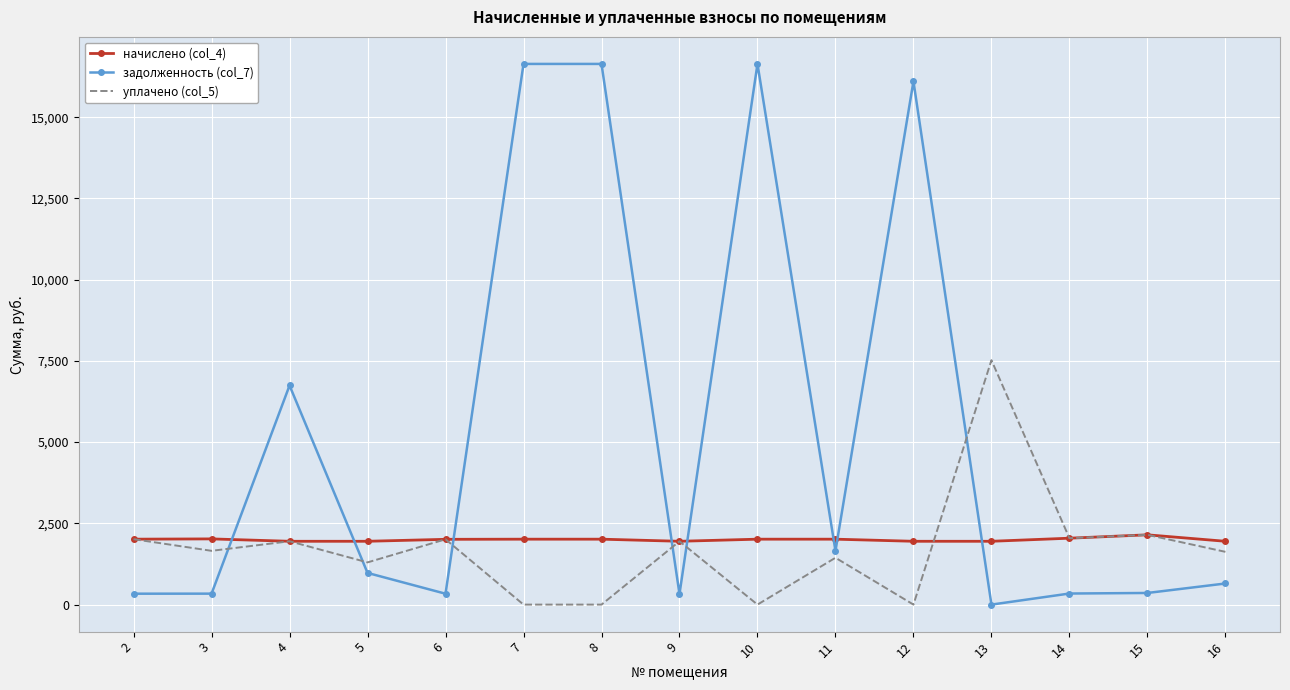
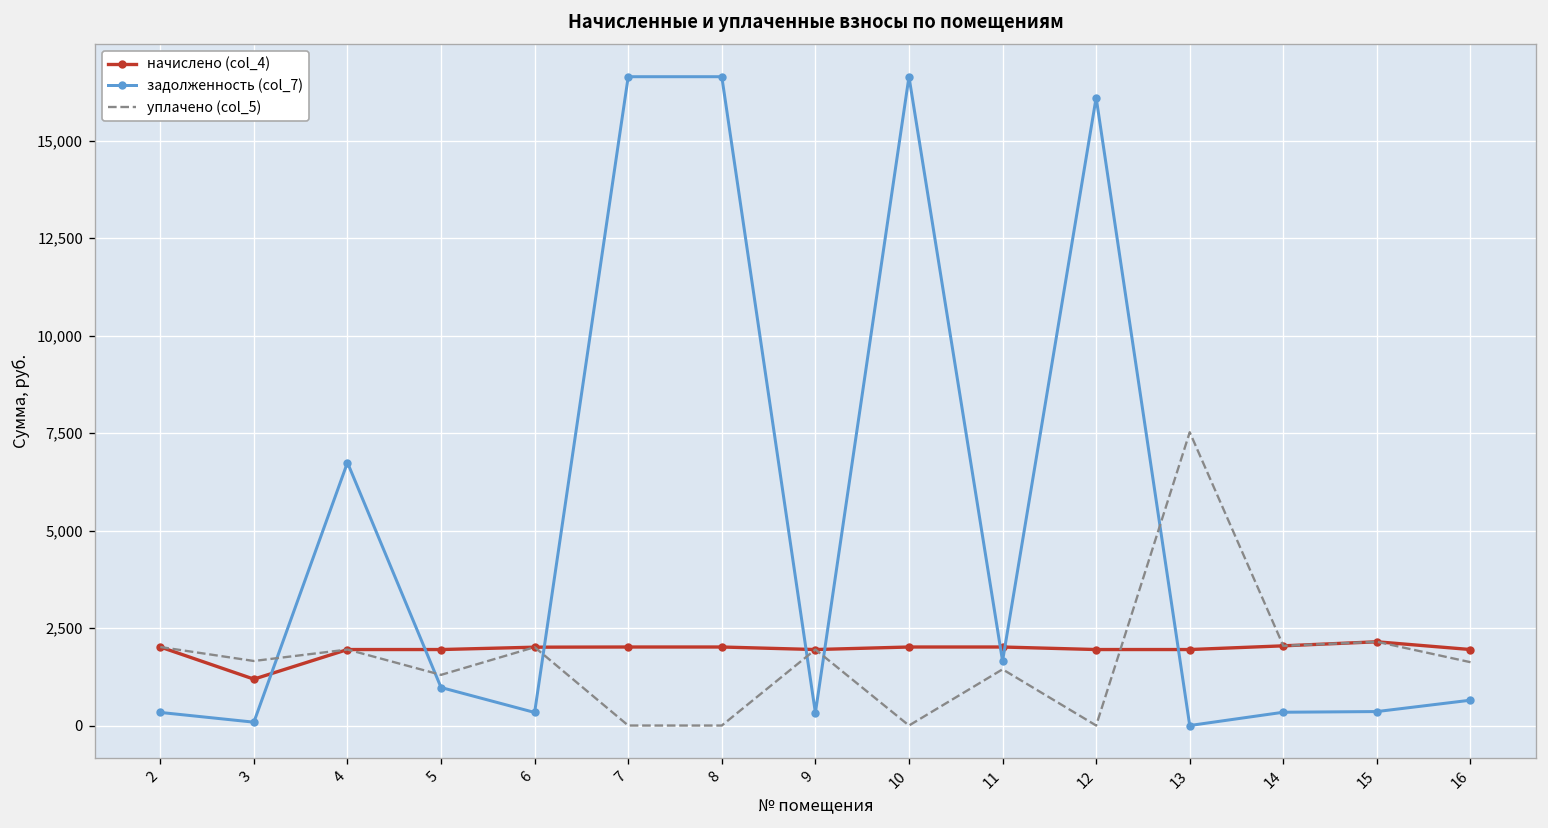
начислено (col_4), 3: 2,000 -> 1,200
задолженность (col_7), 3: 300 -> 100
